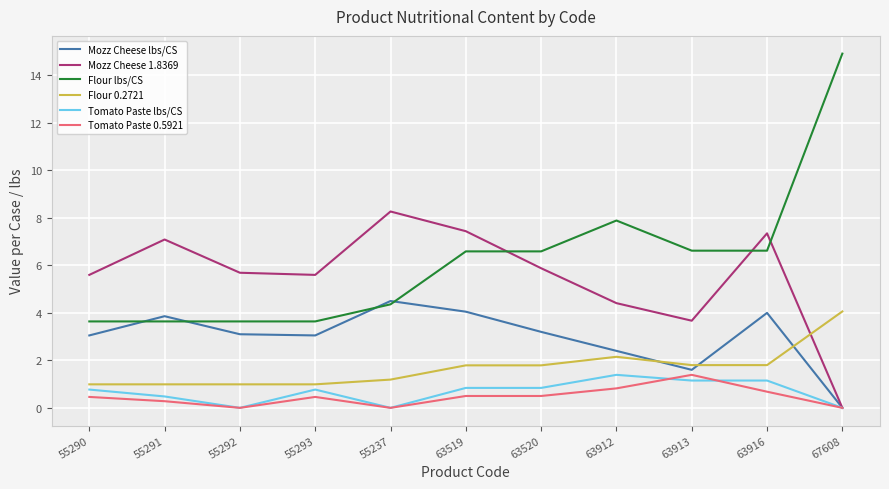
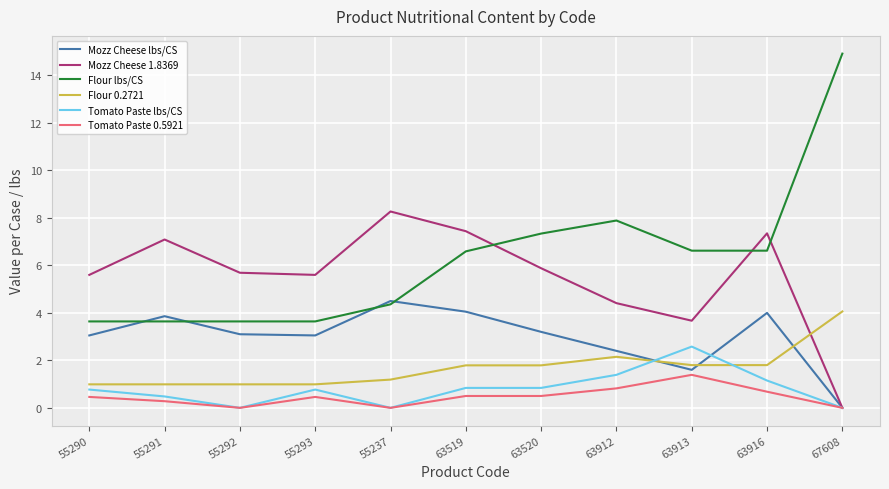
Flour lbs/CS, 63520: 6.6 -> 7.3
Tomato Paste lbs/CS, 63913: 1.2 -> 2.6
